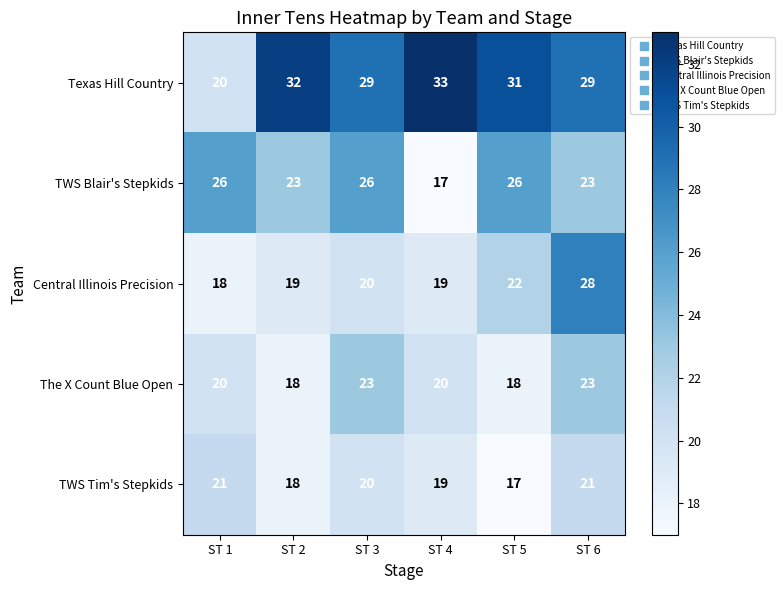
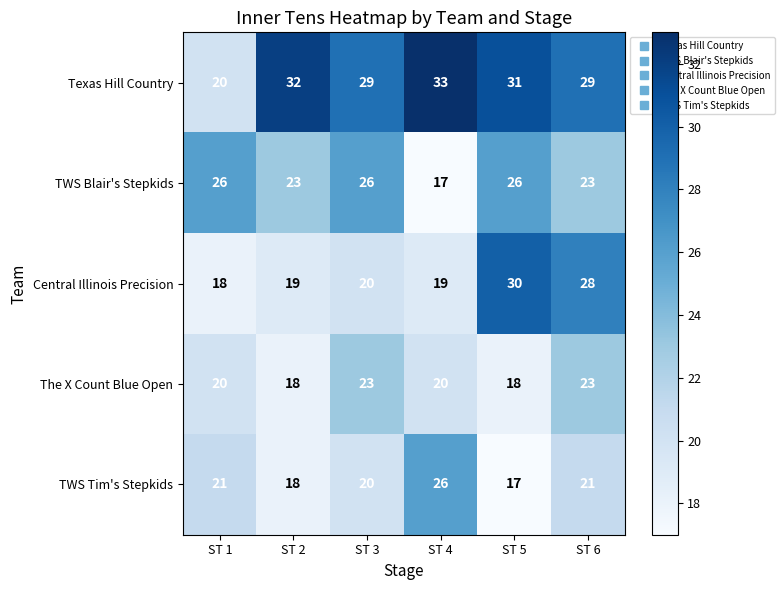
Central Illinois Precision, ST 5: 22 -> 30
TWS Tim's Stepkids, ST 4: 19 -> 26
